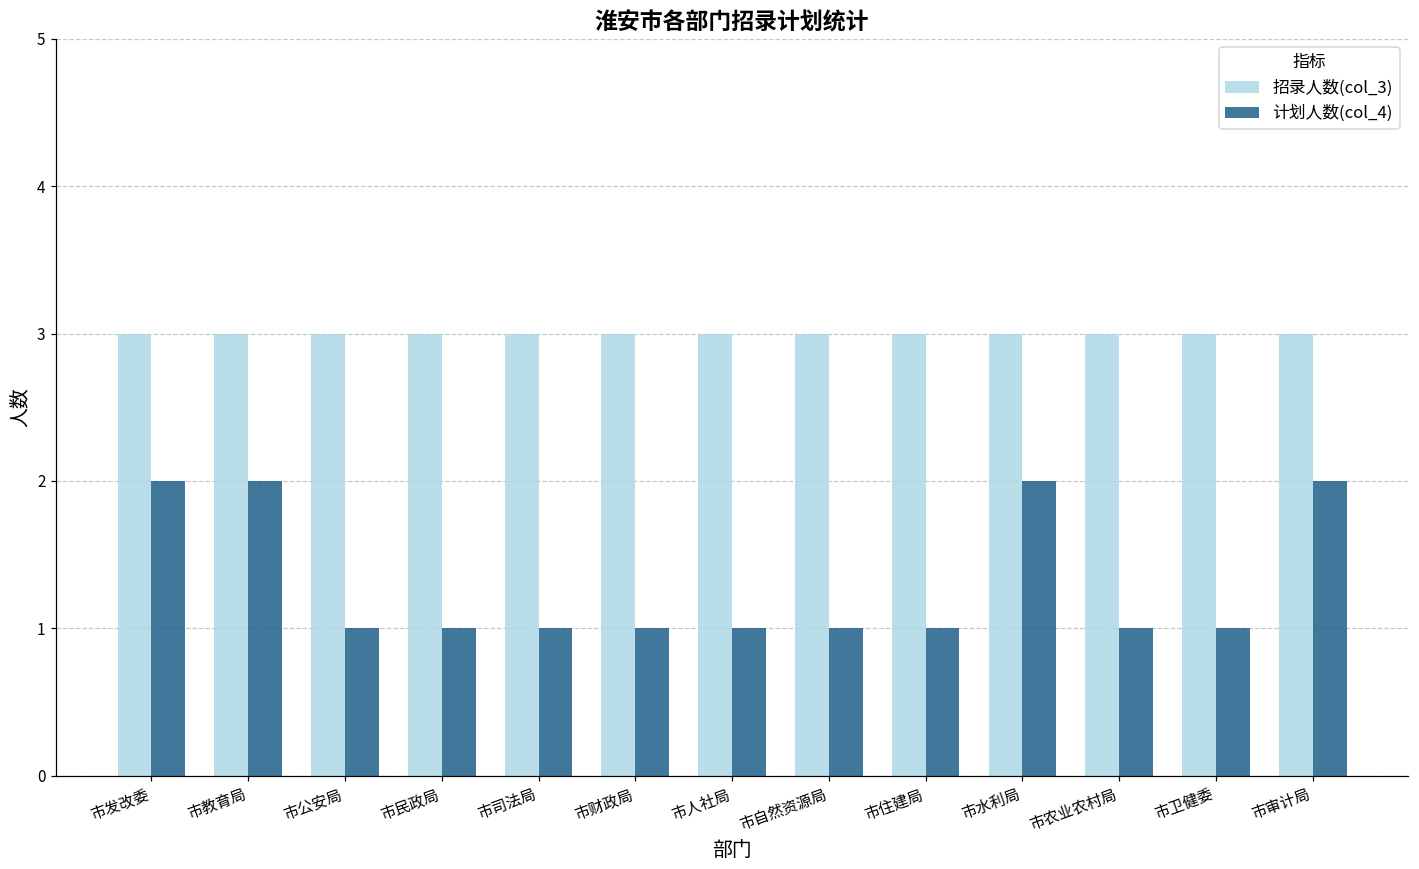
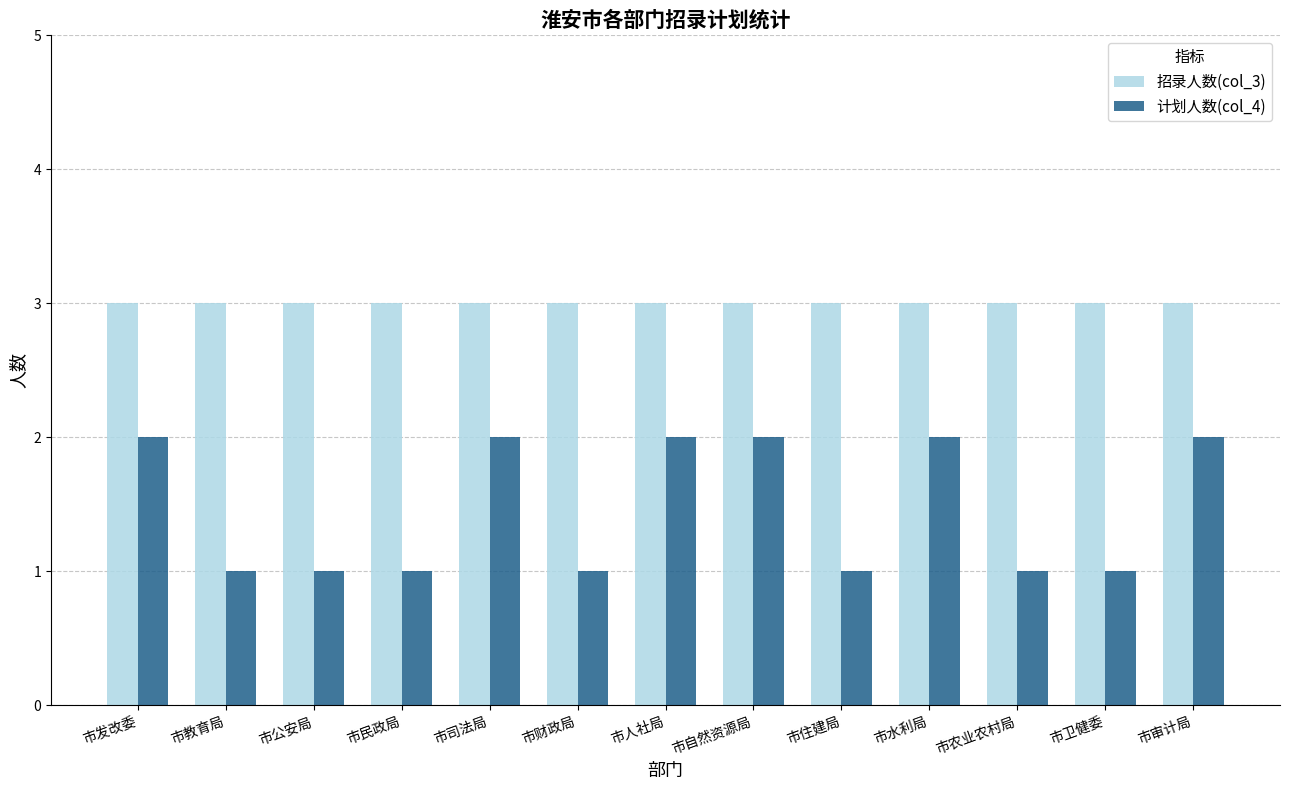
计划人数(col_4), 市教育局: 2 -> 1
计划人数(col_4), 市司法局: 1 -> 2
计划人数(col_4), 市人社局: 1 -> 2
计划人数(col_4), 市自然资源局: 1 -> 2
